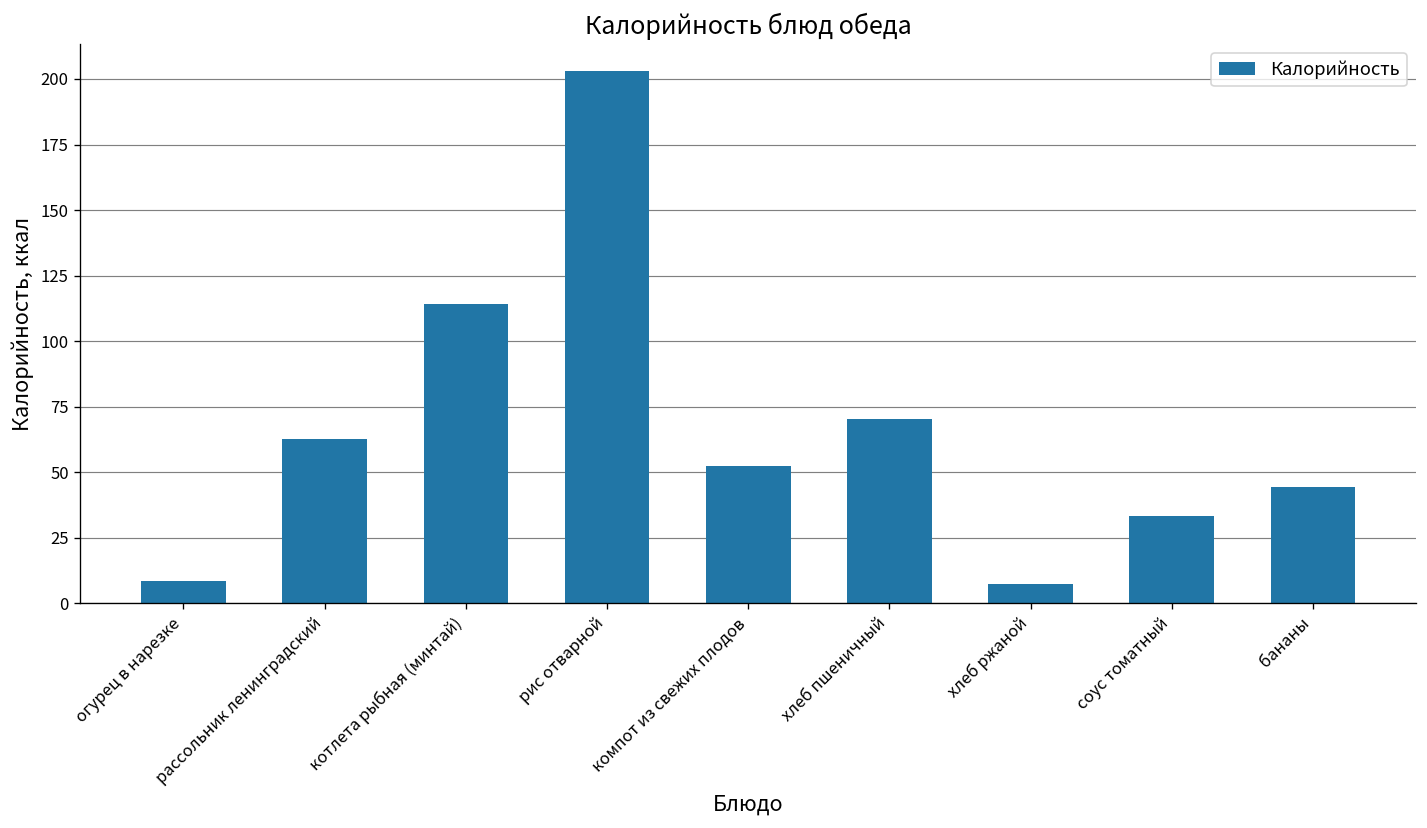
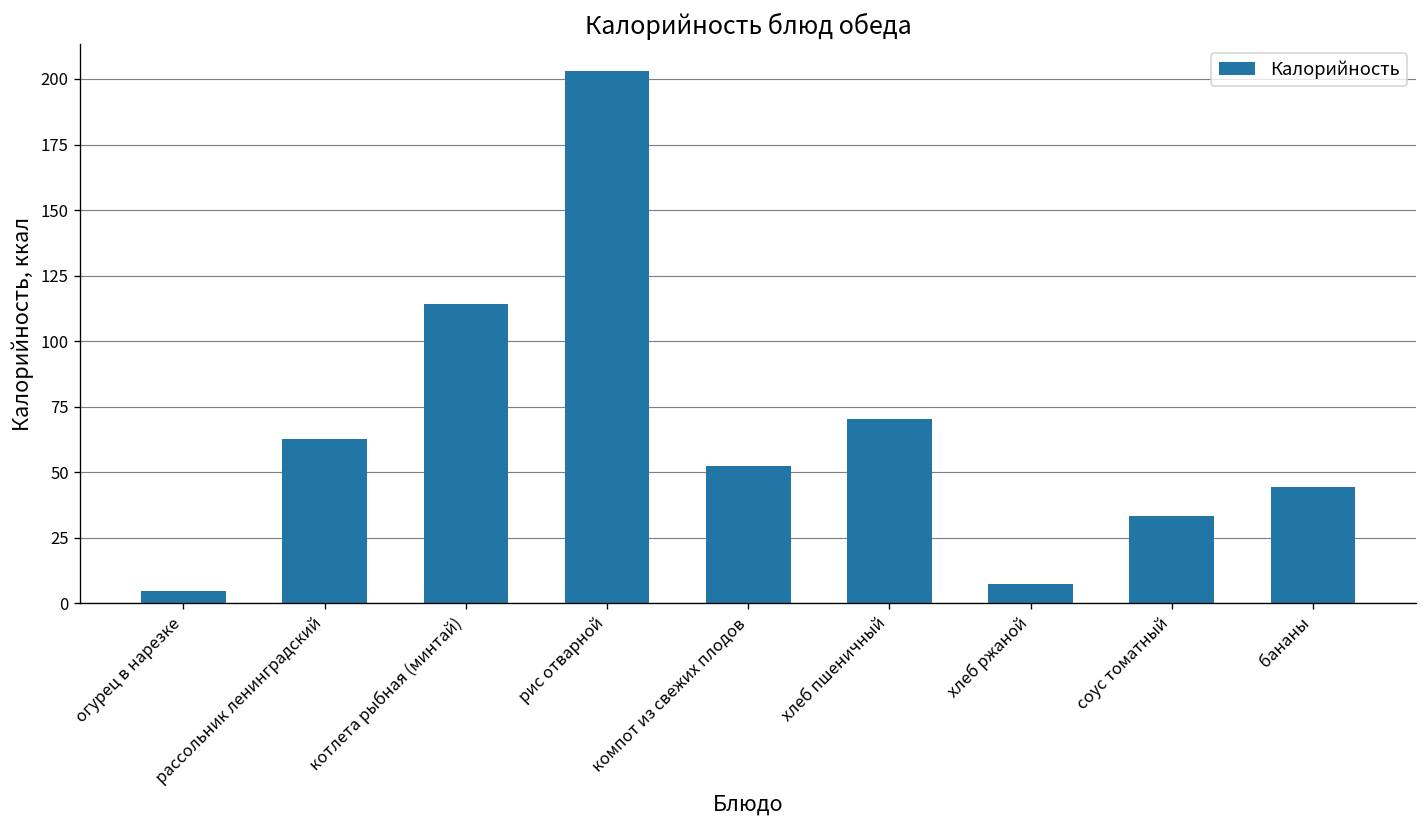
огурец в нарезке: 9 -> 5
